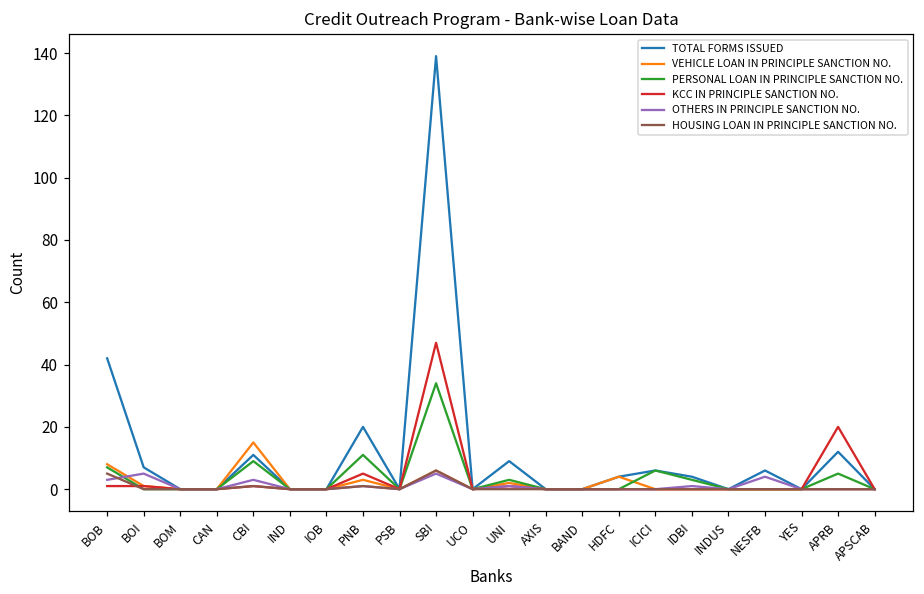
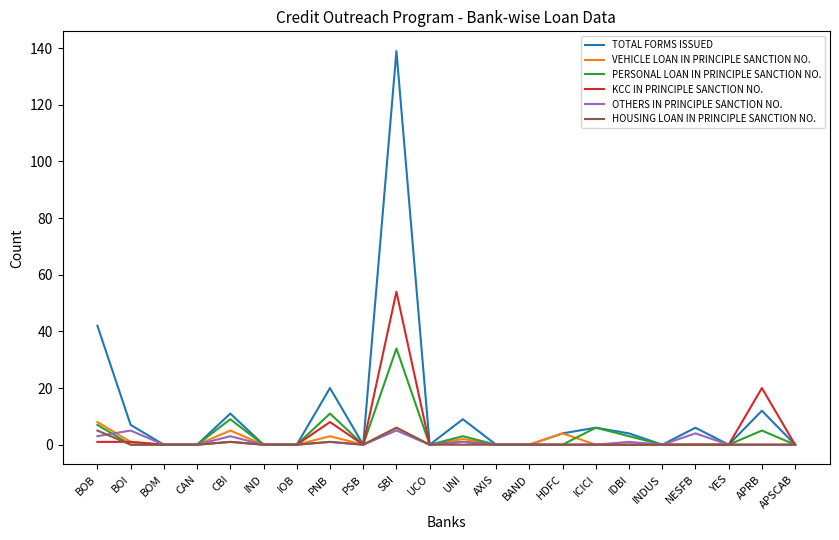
VEHICLE LOAN IN PRINCIPLE SANCTION NO., CBI: 15 -> 5
KCC IN PRINCIPLE SANCTION NO., PNB: 5 -> 8
KCC IN PRINCIPLE SANCTION NO., SBI: 47 -> 54
